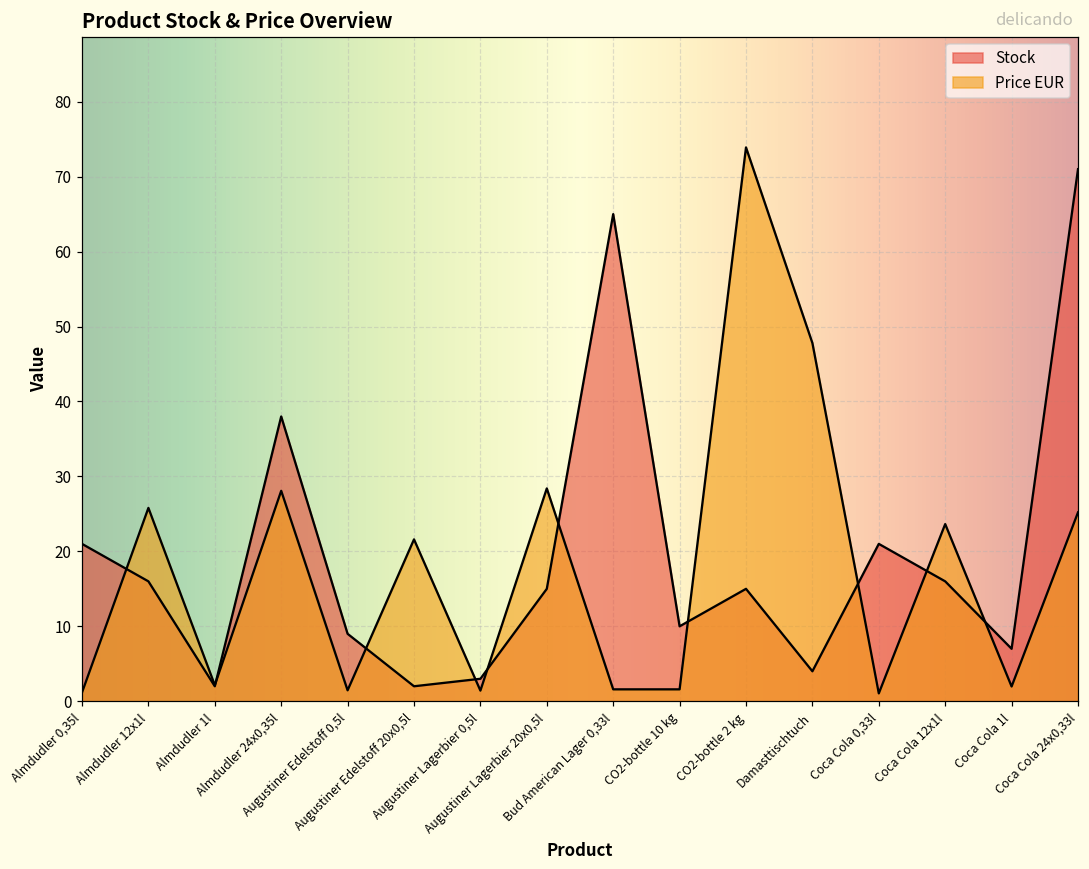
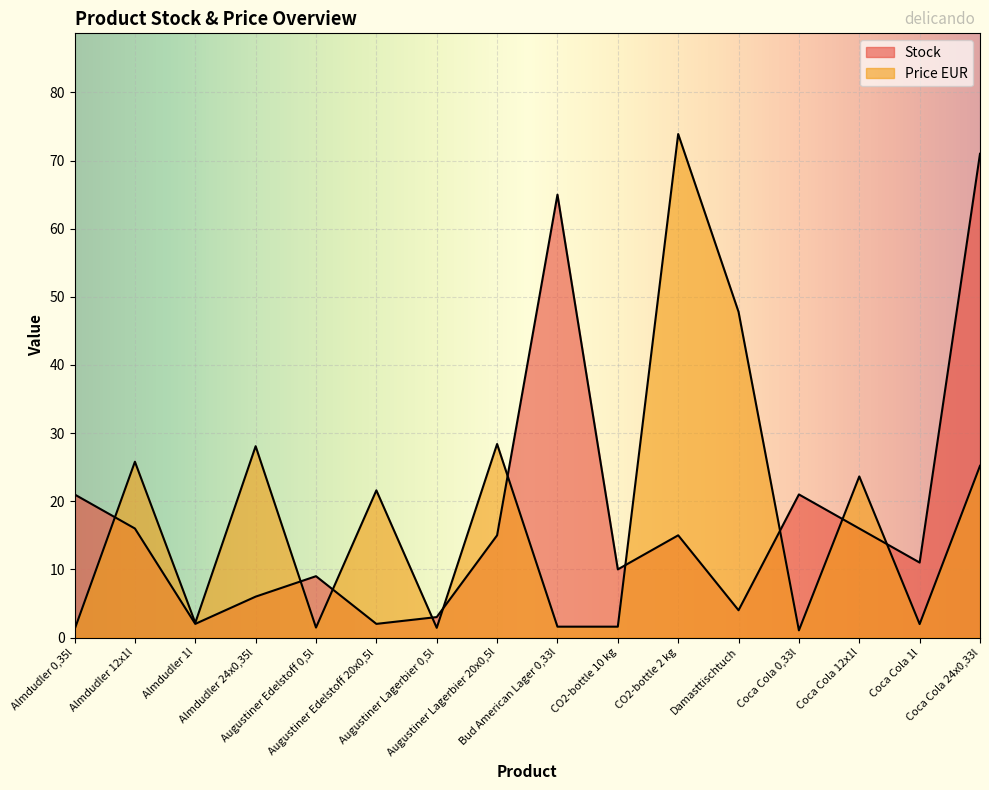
Stock, Almdudler 24x0,35l: 38 -> 6
Stock, Coca Cola 1l: 7 -> 11
